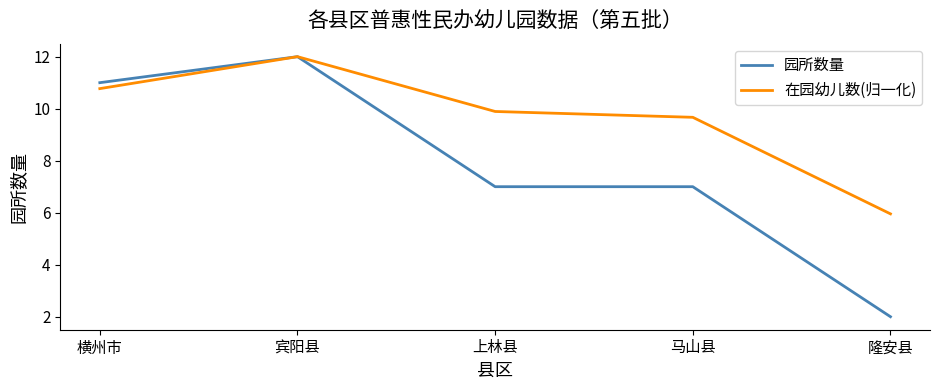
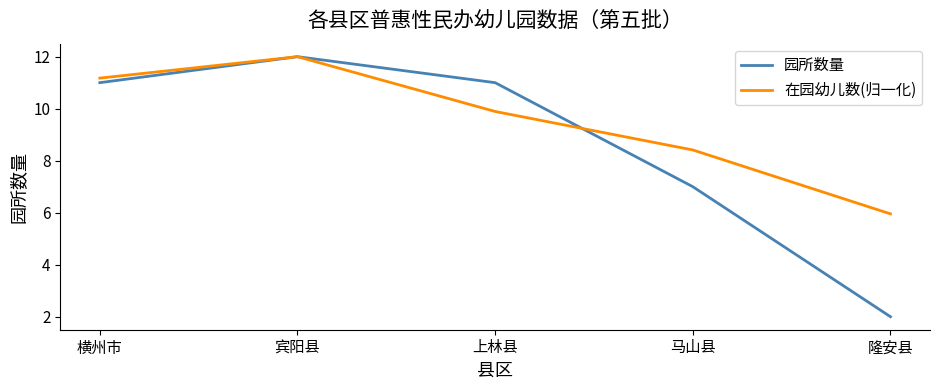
在园幼儿数(归一化), 横州市: 10.8 -> 11.2
园所数量, 上林县: 7 -> 11
在园幼儿数(归一化), 马山县: 9.7 -> 8.4
